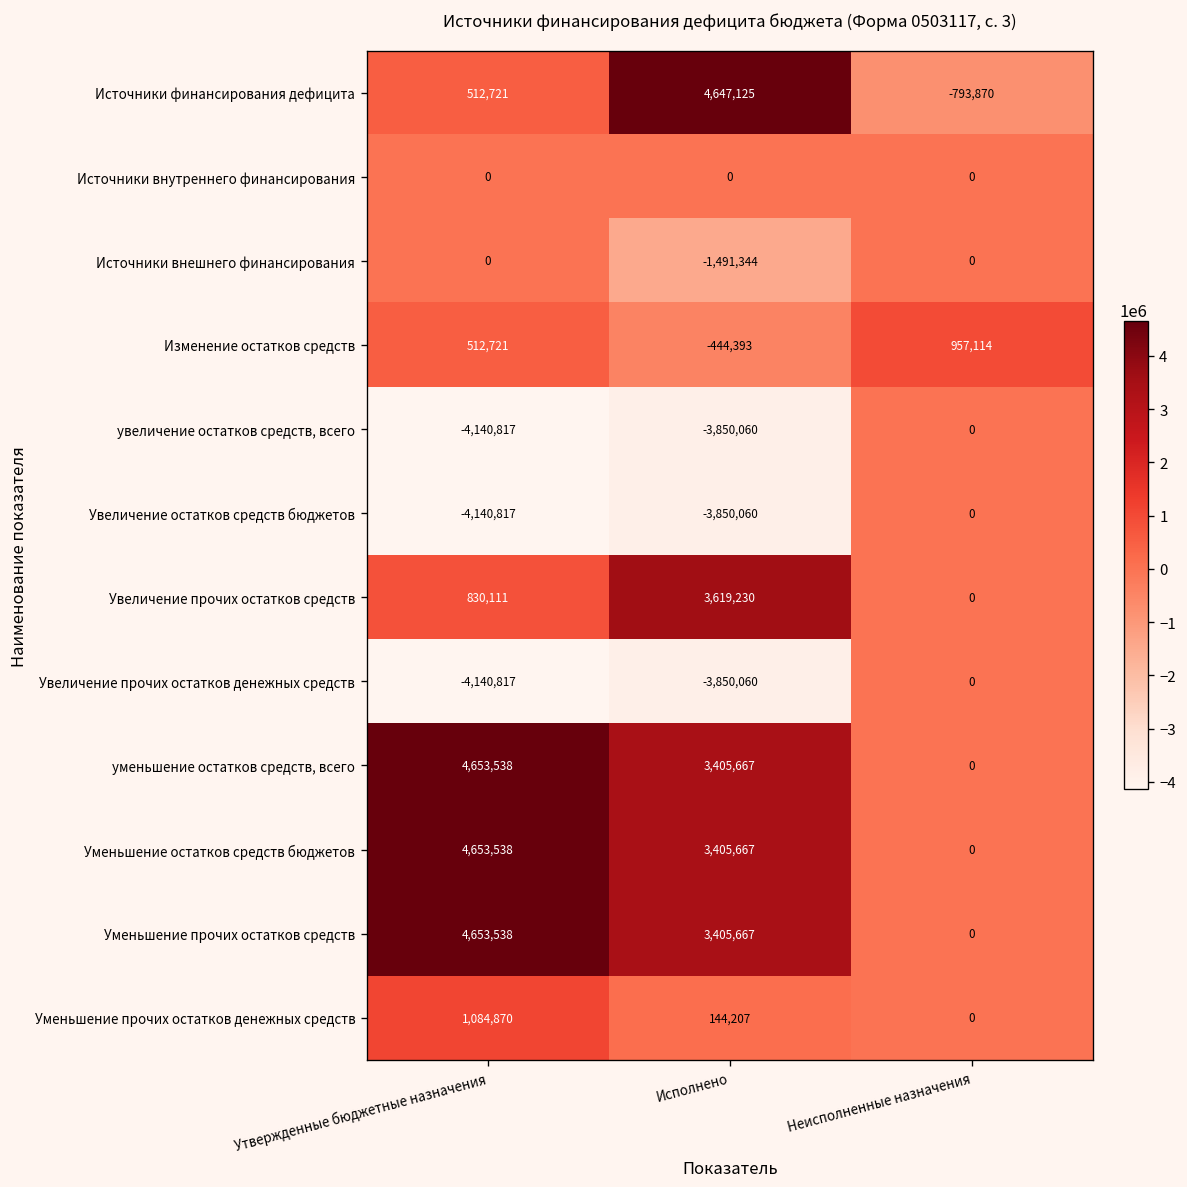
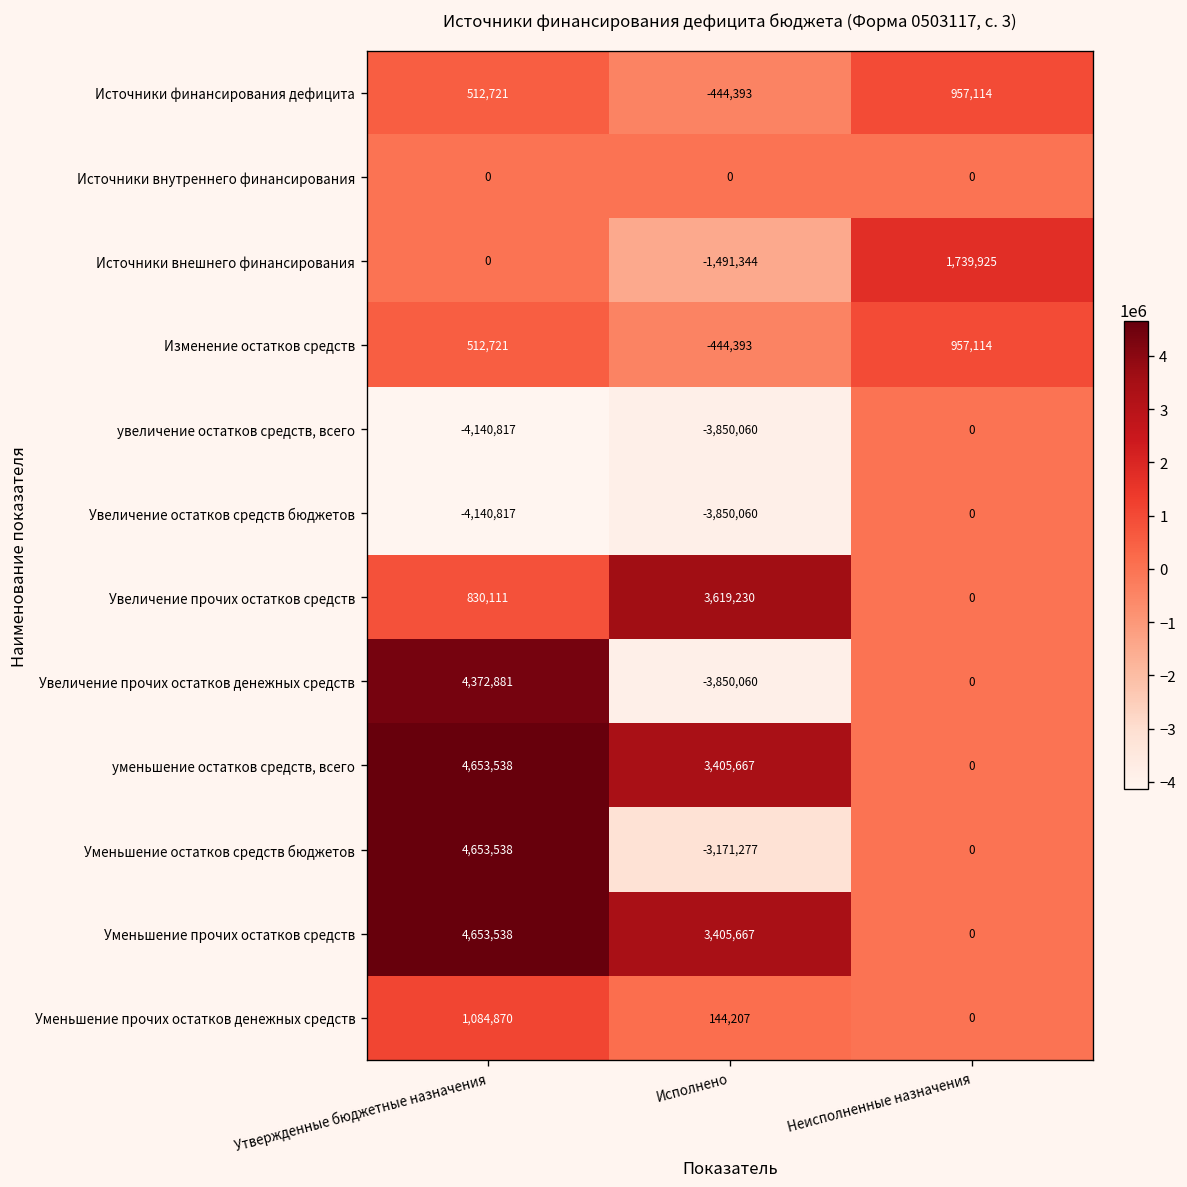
Источники финансирования дефицита, Исполнено: 4,647,125 -> -444,393
Источники финансирования дефицита, Неисполненные назначения: -793,870 -> 957,114
Источники внешнего финансирования, Неисполненные назначения: 0 -> 1,739,925
Увеличение прочих остатков денежных средств, Утвержденные бюджетные назначения: -4,140,817 -> 4,372,881
Уменьшение остатков средств бюджетов, Исполнено: 3,405,667 -> -3,171,277
